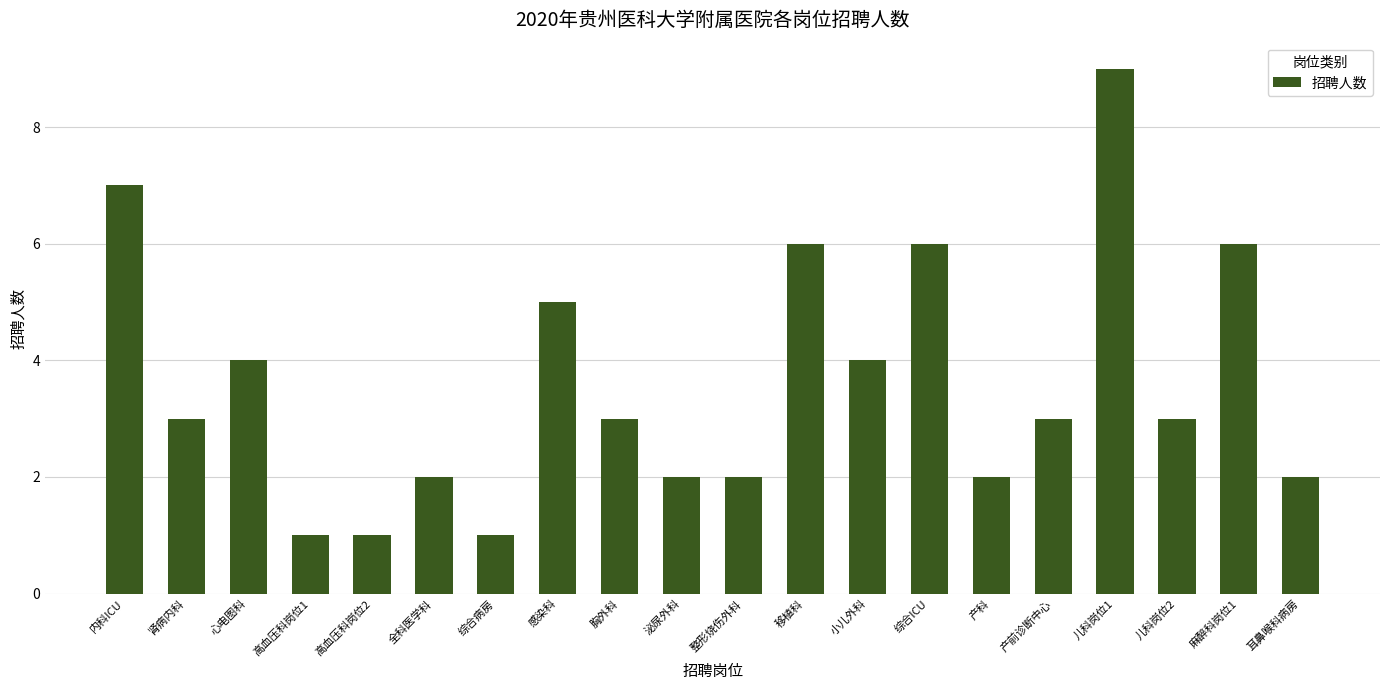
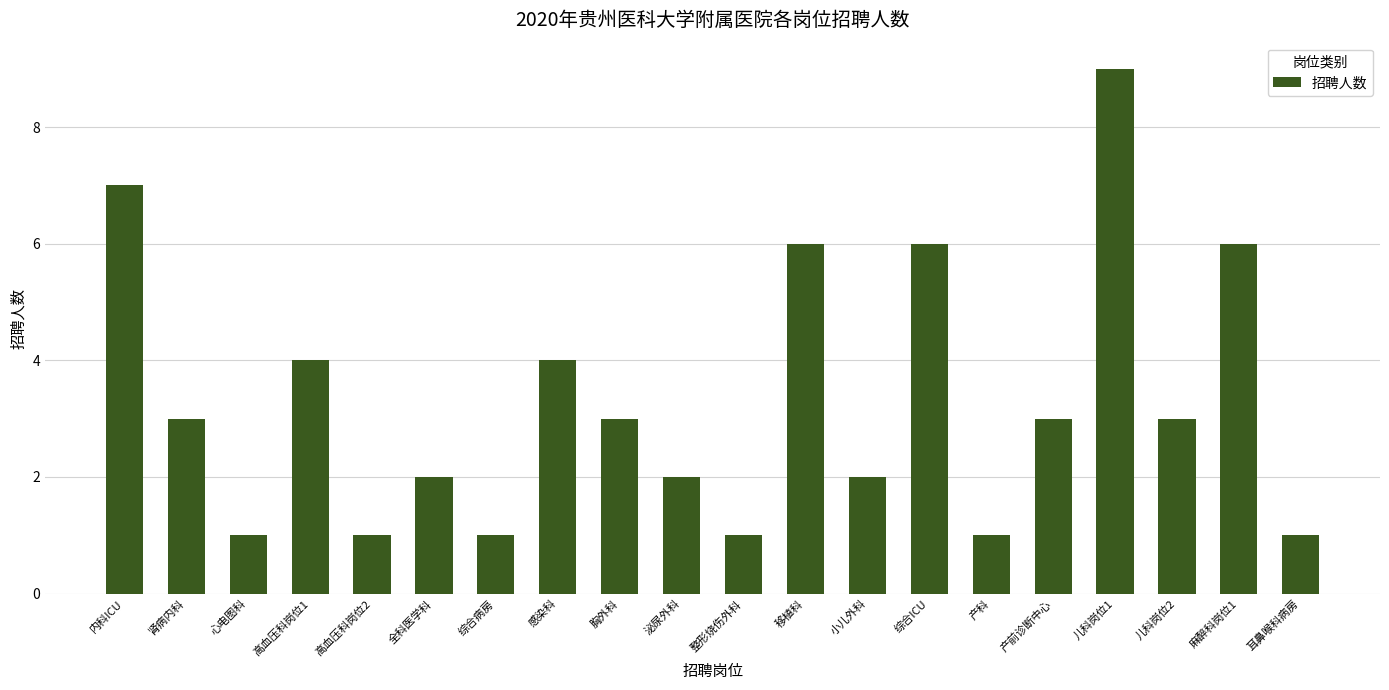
心电图科: 4 -> 1
高血压科岗位1: 1 -> 4
感染科: 5 -> 4
整形烧伤外科: 2 -> 1
小儿外科: 4 -> 2
产科: 2 -> 1
耳鼻喉科病房: 2 -> 1
